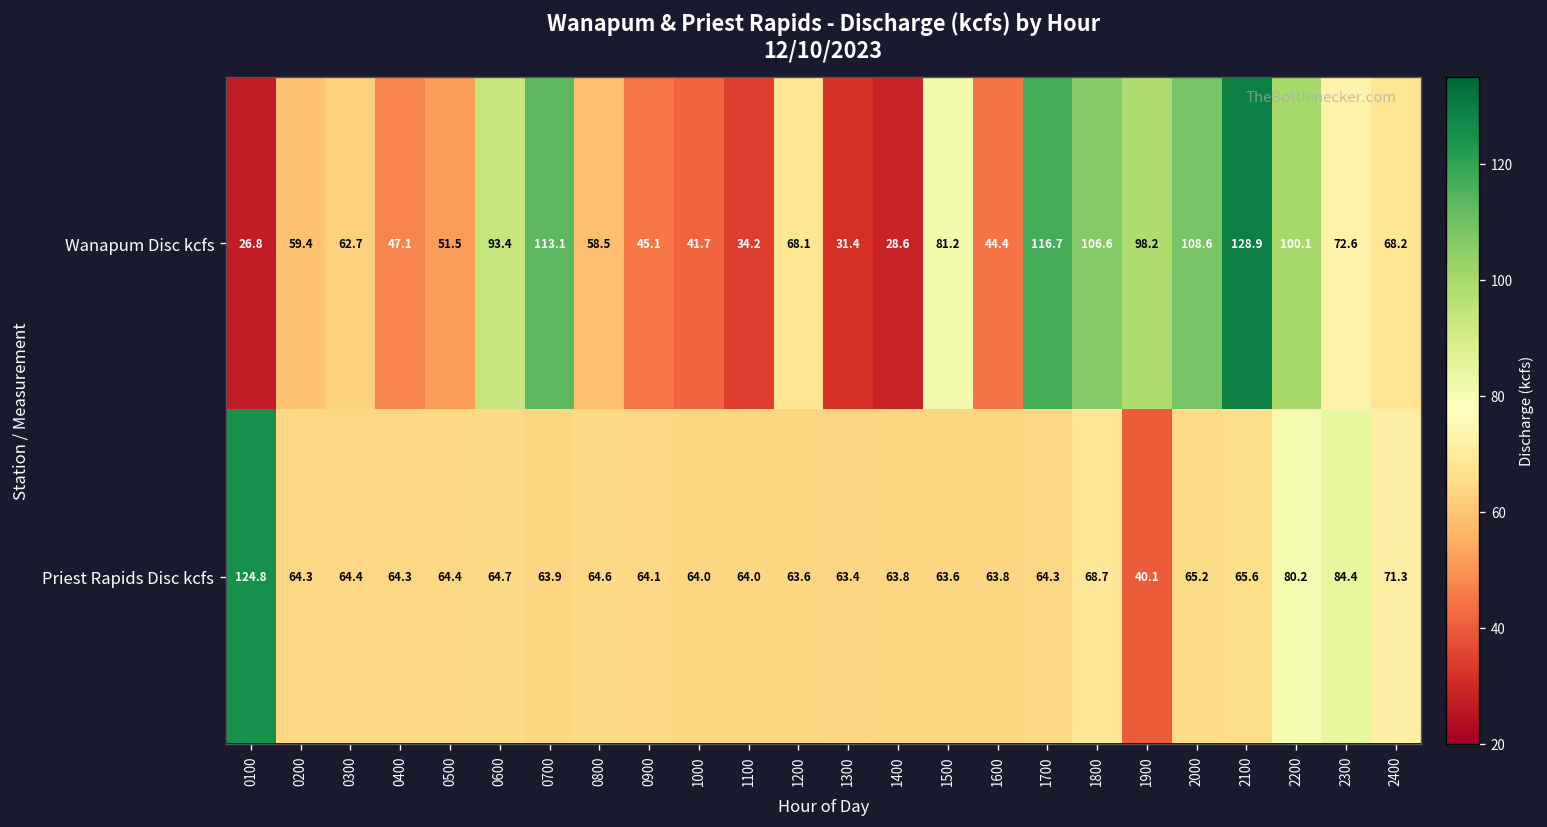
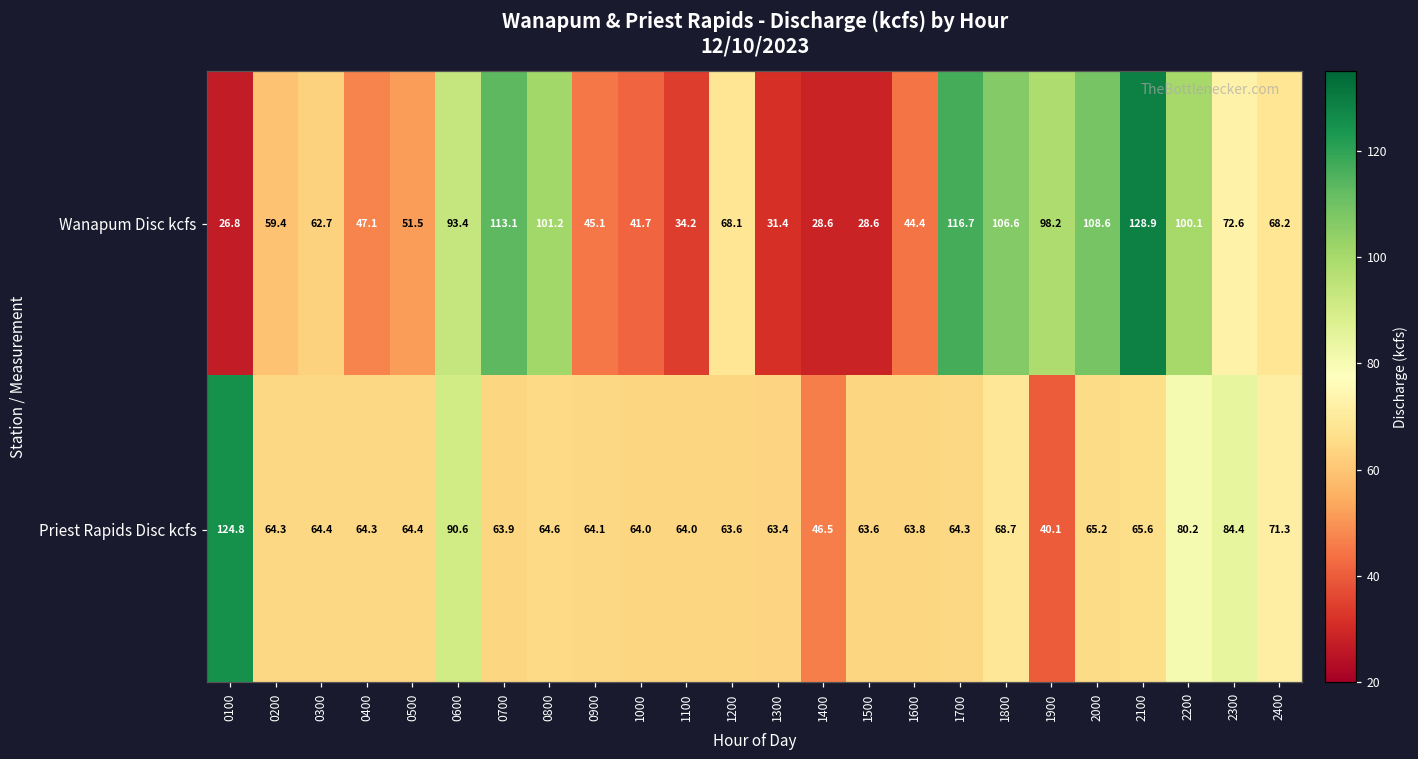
Wanapum Disc kcfs, 0800: 58.5 -> 101.2
Wanapum Disc kcfs, 1500: 81.2 -> 28.6
Priest Rapids Disc kcfs, 0600: 64.7 -> 90.6
Priest Rapids Disc kcfs, 1400: 63.8 -> 46.5
